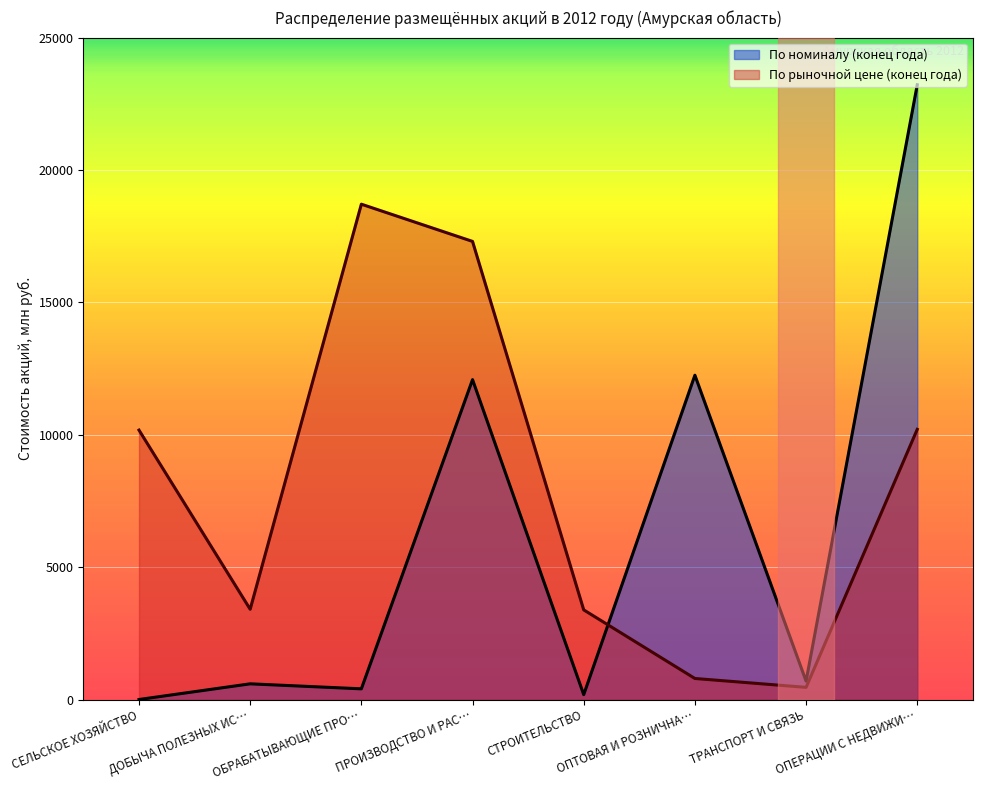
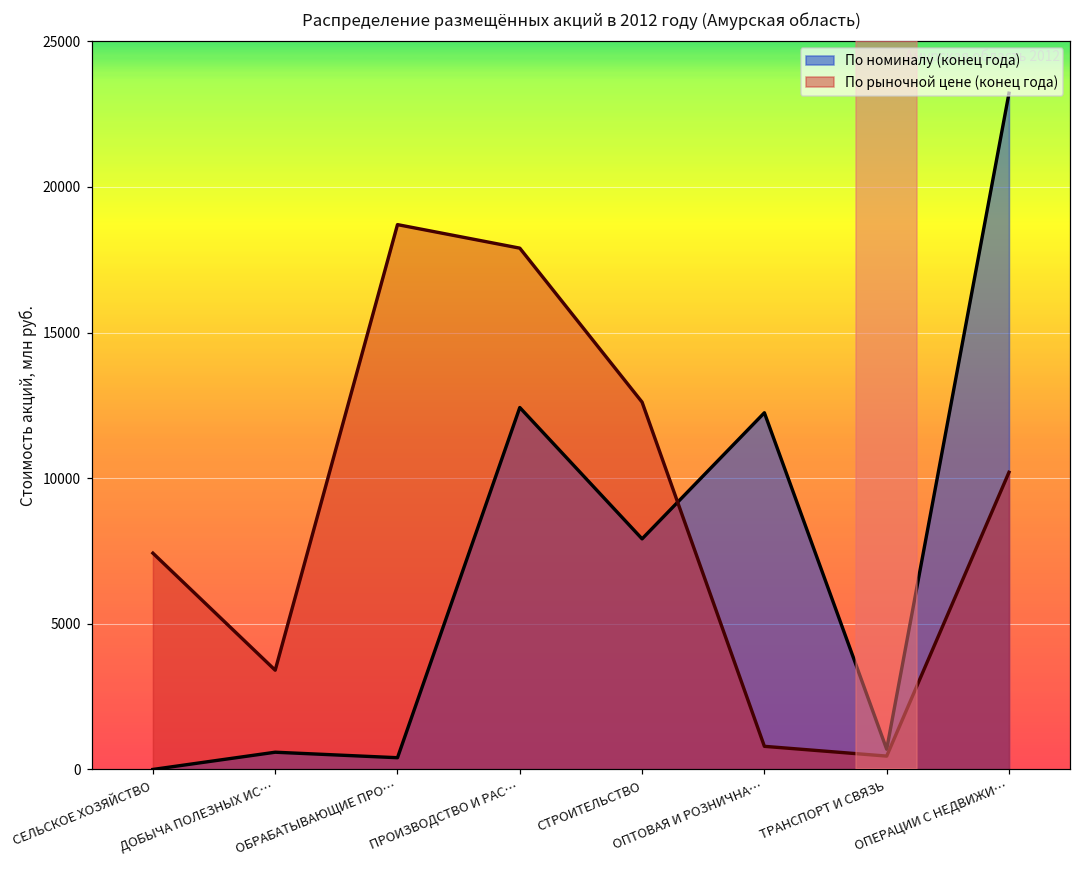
По рыночной цене (конец года), СЕЛЬСКОЕ ХОЗЯЙСТВО: 10200 -> 7400
По номиналу (конец года), ПРОИЗВОДСТВО И РАС…: 12100 -> 12400
По рыночной цене (конец года), ПРОИЗВОДСТВО И РАС…: 17300 -> 17900
По номиналу (конец года), СТРОИТЕЛЬСТВО: 200 -> 7900
По рыночной цене (конец года), СТРОИТЕЛЬСТВО: 3400 -> 12600
